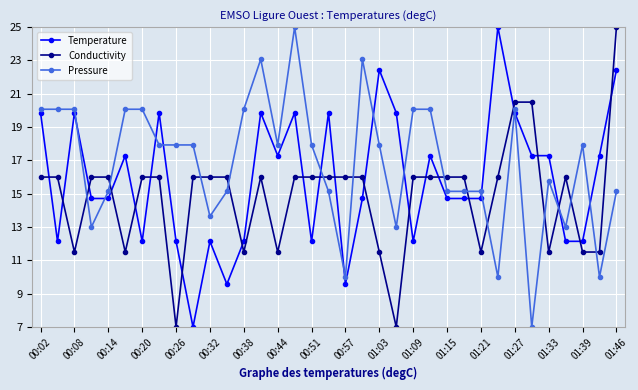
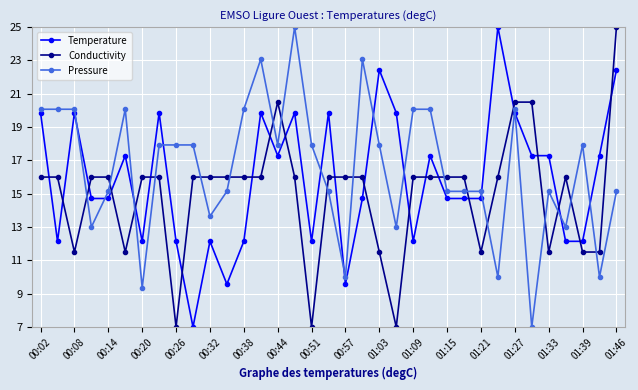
Pressure, 00:20: 20.1 -> 9.4
Conductivity, 00:38: 11.5 -> 16.0
Conductivity, 00:44: 11.5 -> 20.5
Conductivity, 00:51: 16.0 -> 7.0
Pressure, 01:33: 15.8 -> 15.1
